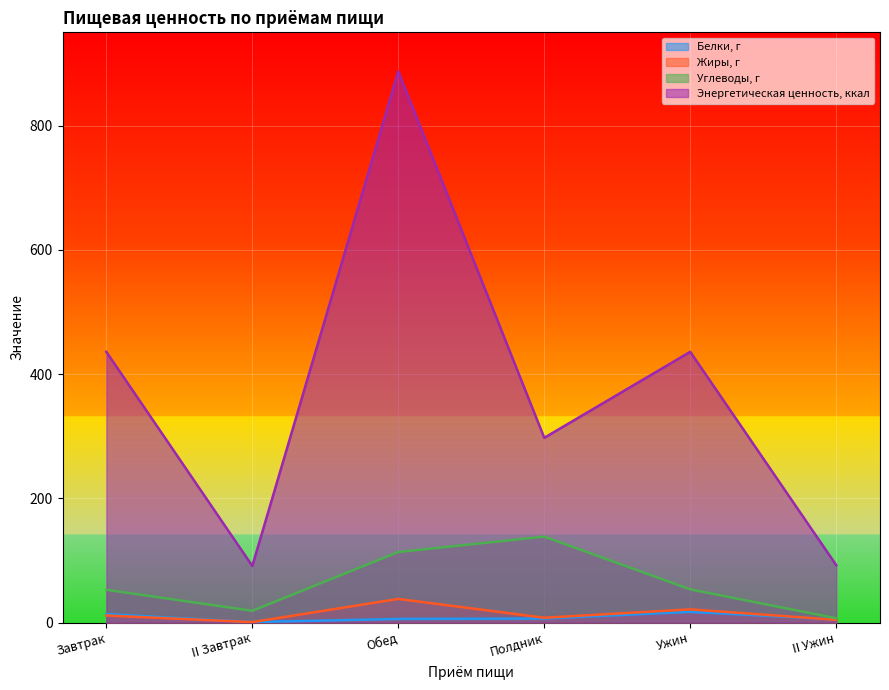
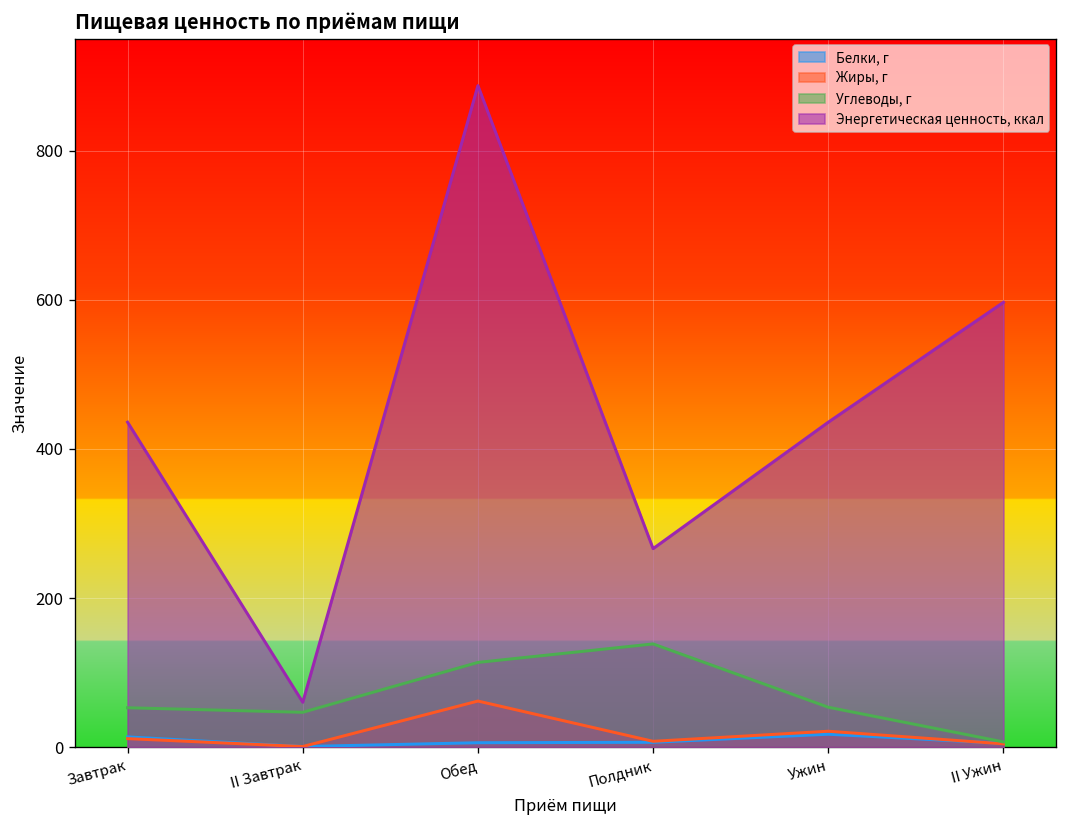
Углеводы, г, II Завтрак: 20 -> 50
Энергетическая ценность, ккал, II Завтрак: 90 -> 60
Жиры, г, Обед: 40 -> 60
Энергетическая ценность, ккал, Полдник: 300 -> 270
Энергетическая ценность, ккал, II Ужин: 90 -> 600
